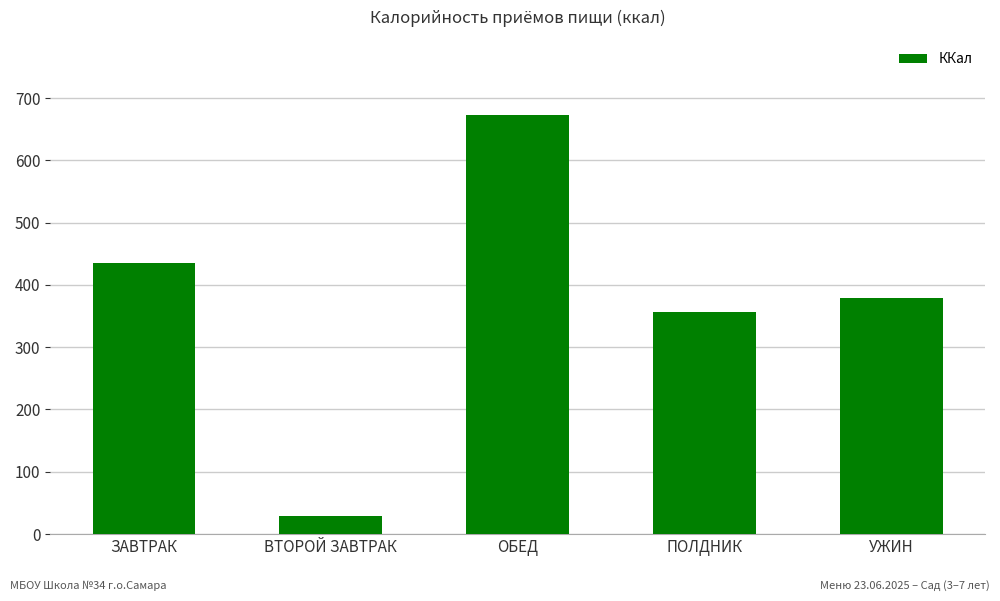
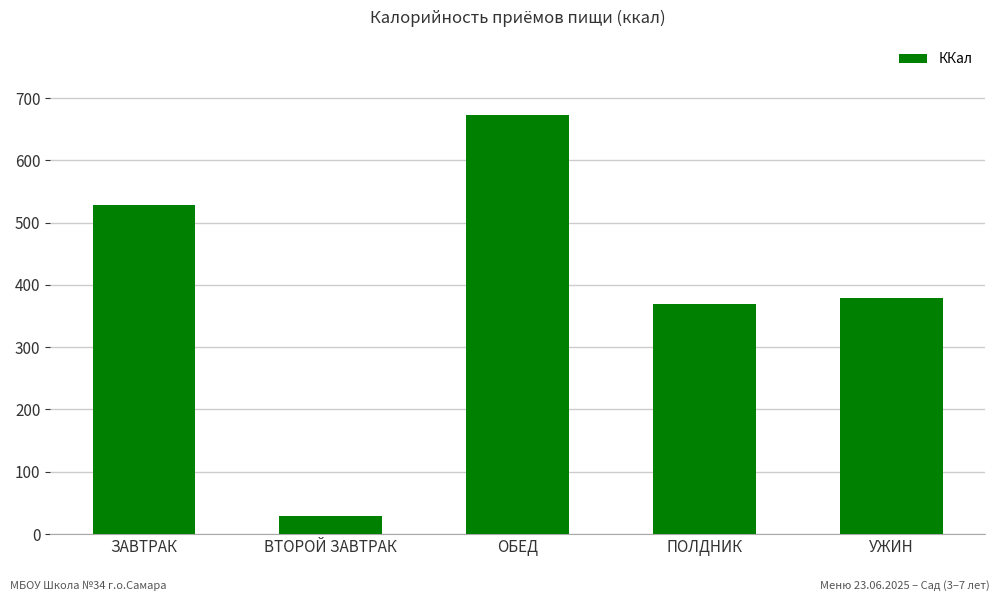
ЗАВТРАК: 440 -> 530
ПОЛДНИК: 360 -> 370
